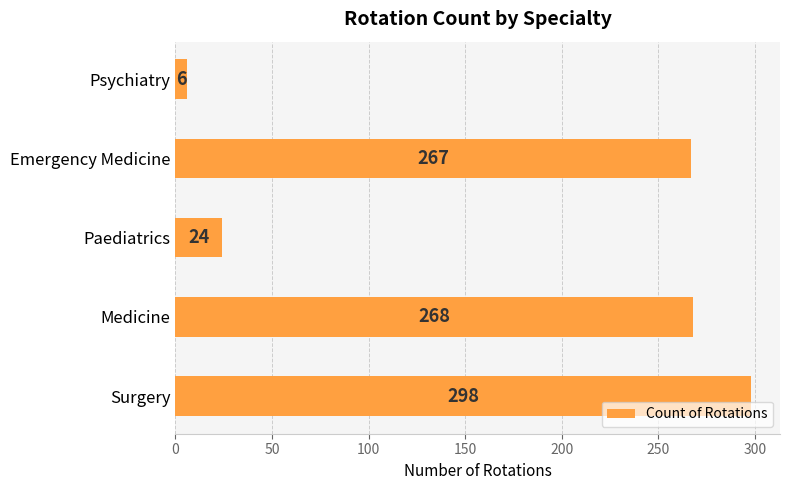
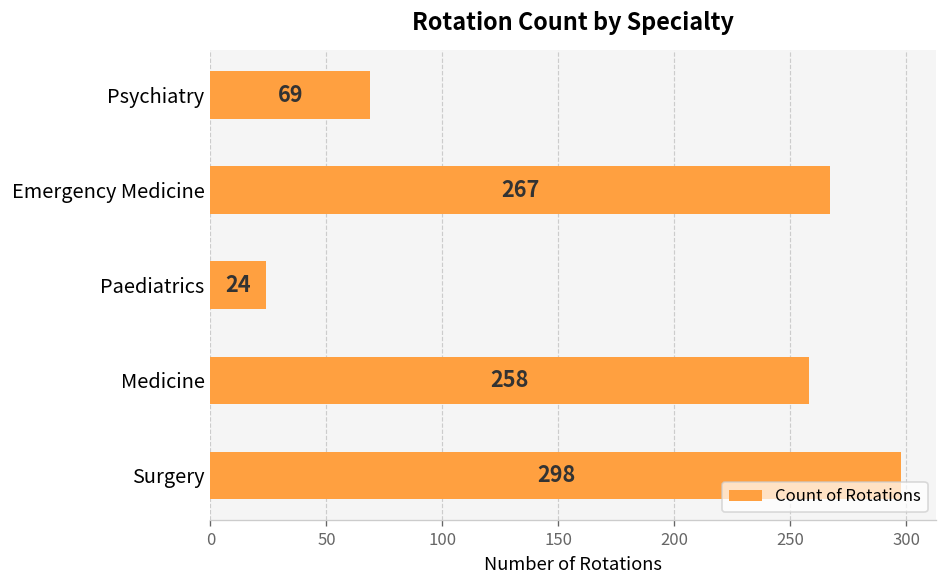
Psychiatry: 6 -> 69
Medicine: 268 -> 258
